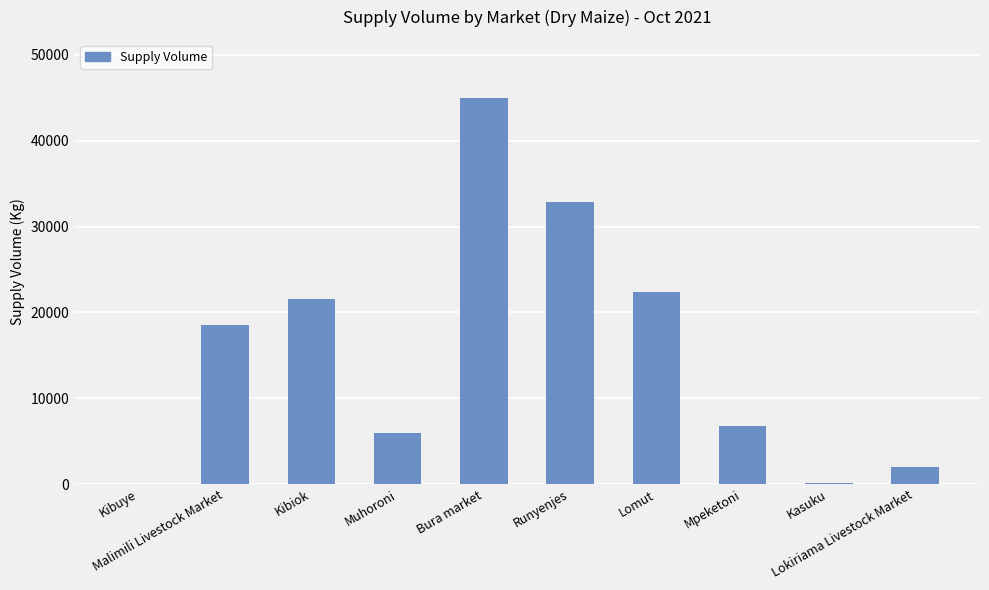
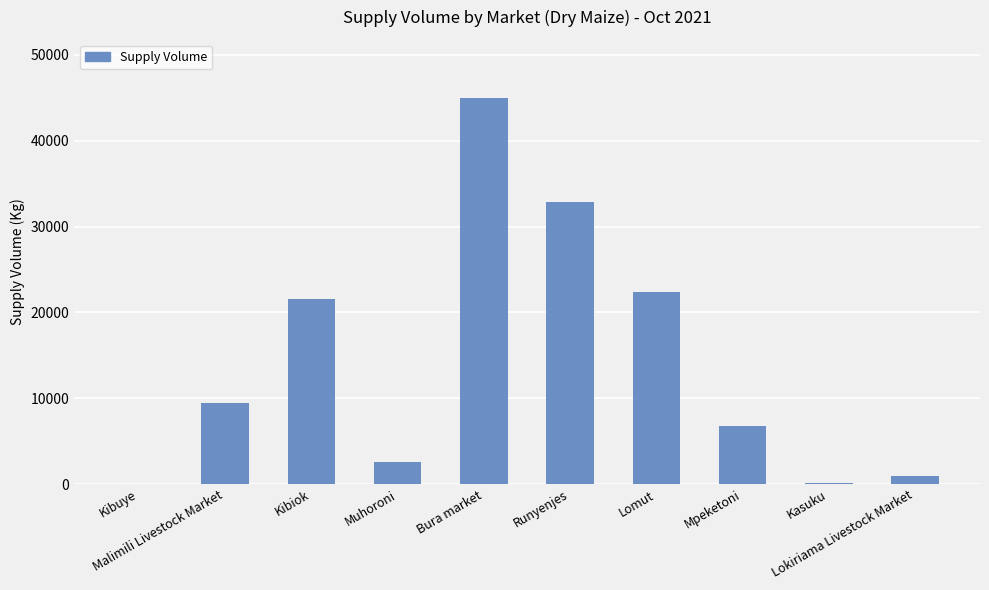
Malimili Livestock Market: 19000 -> 10000
Muhoroni: 6000 -> 3000
Lokiriama Livestock Market: 2000 -> 1000
